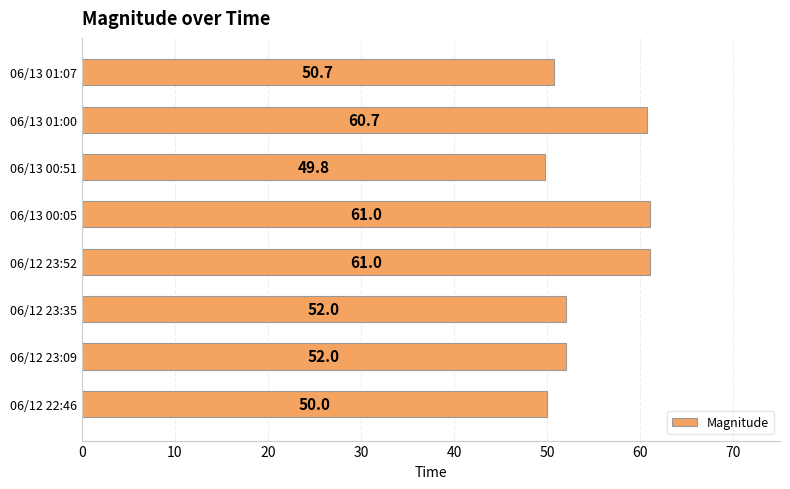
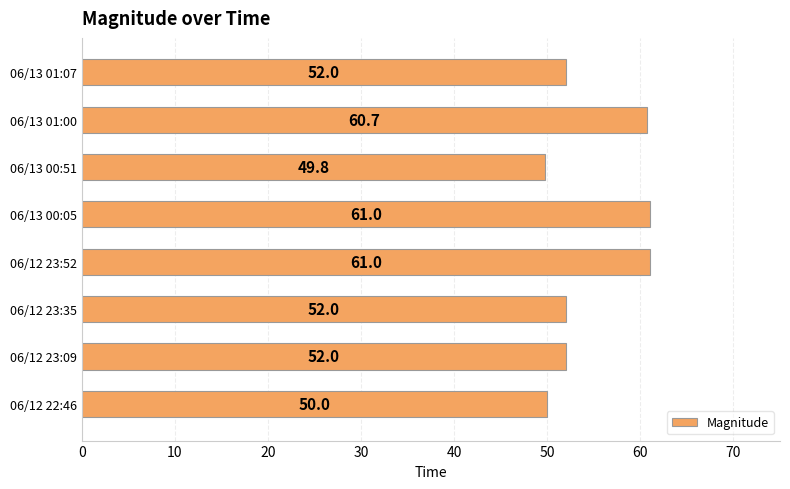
06/13 01:07: 50.7 -> 52.0
